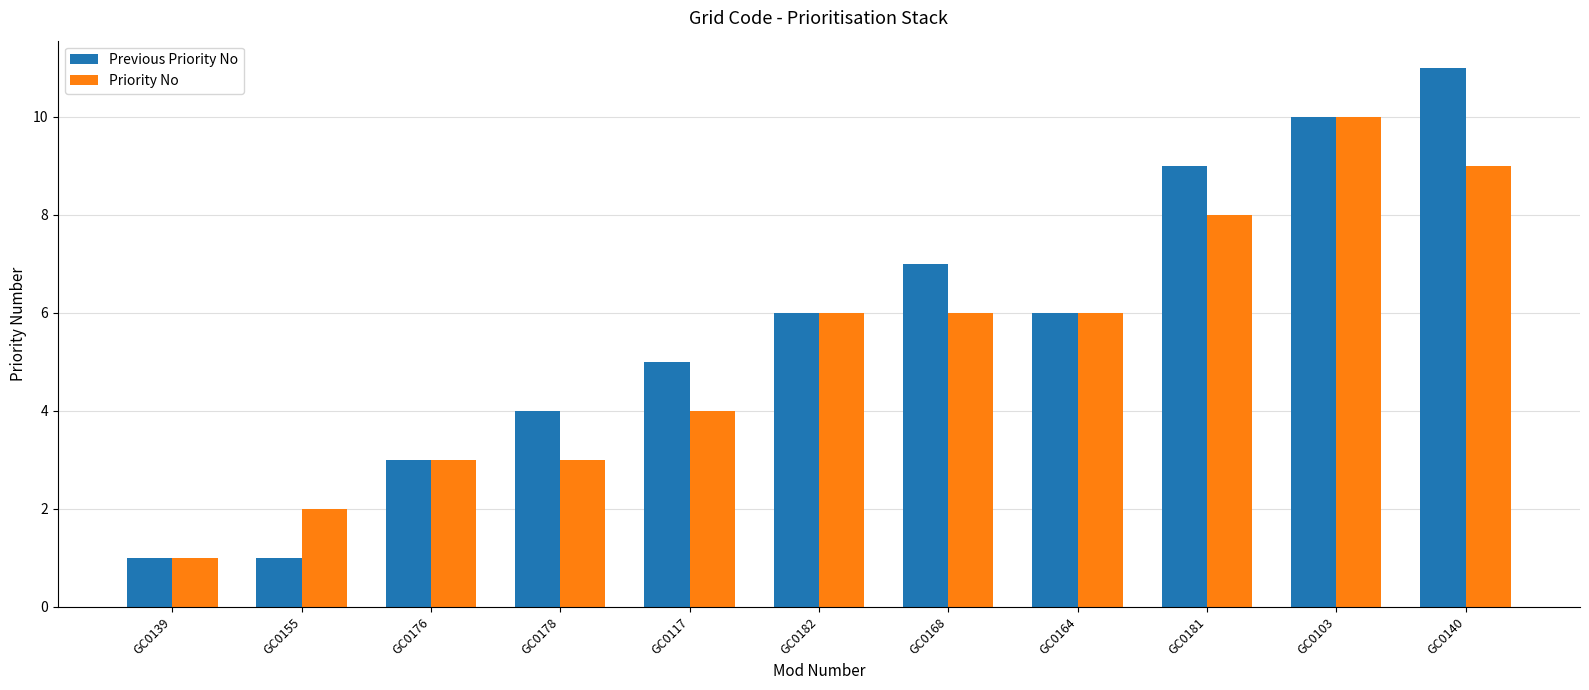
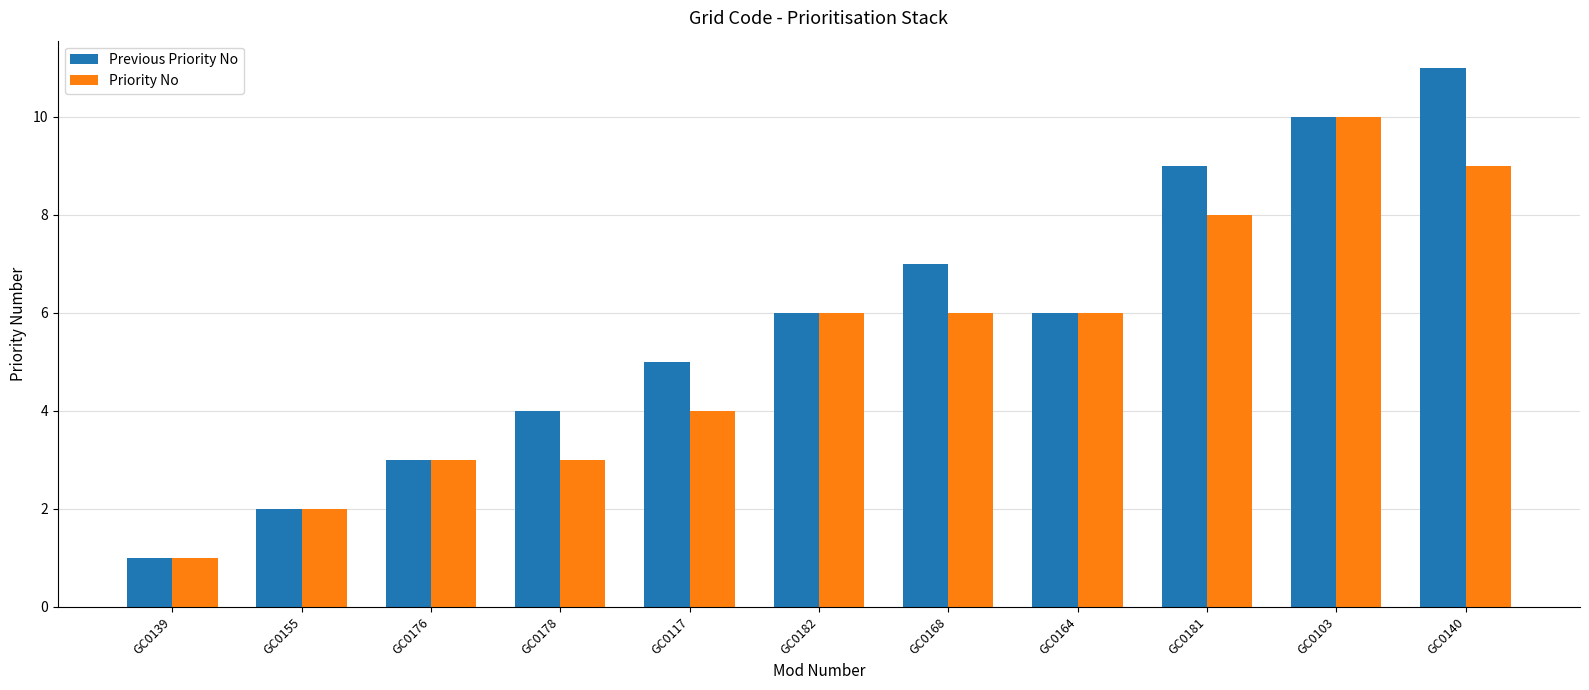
Previous Priority No, GC0155: 1 -> 2
